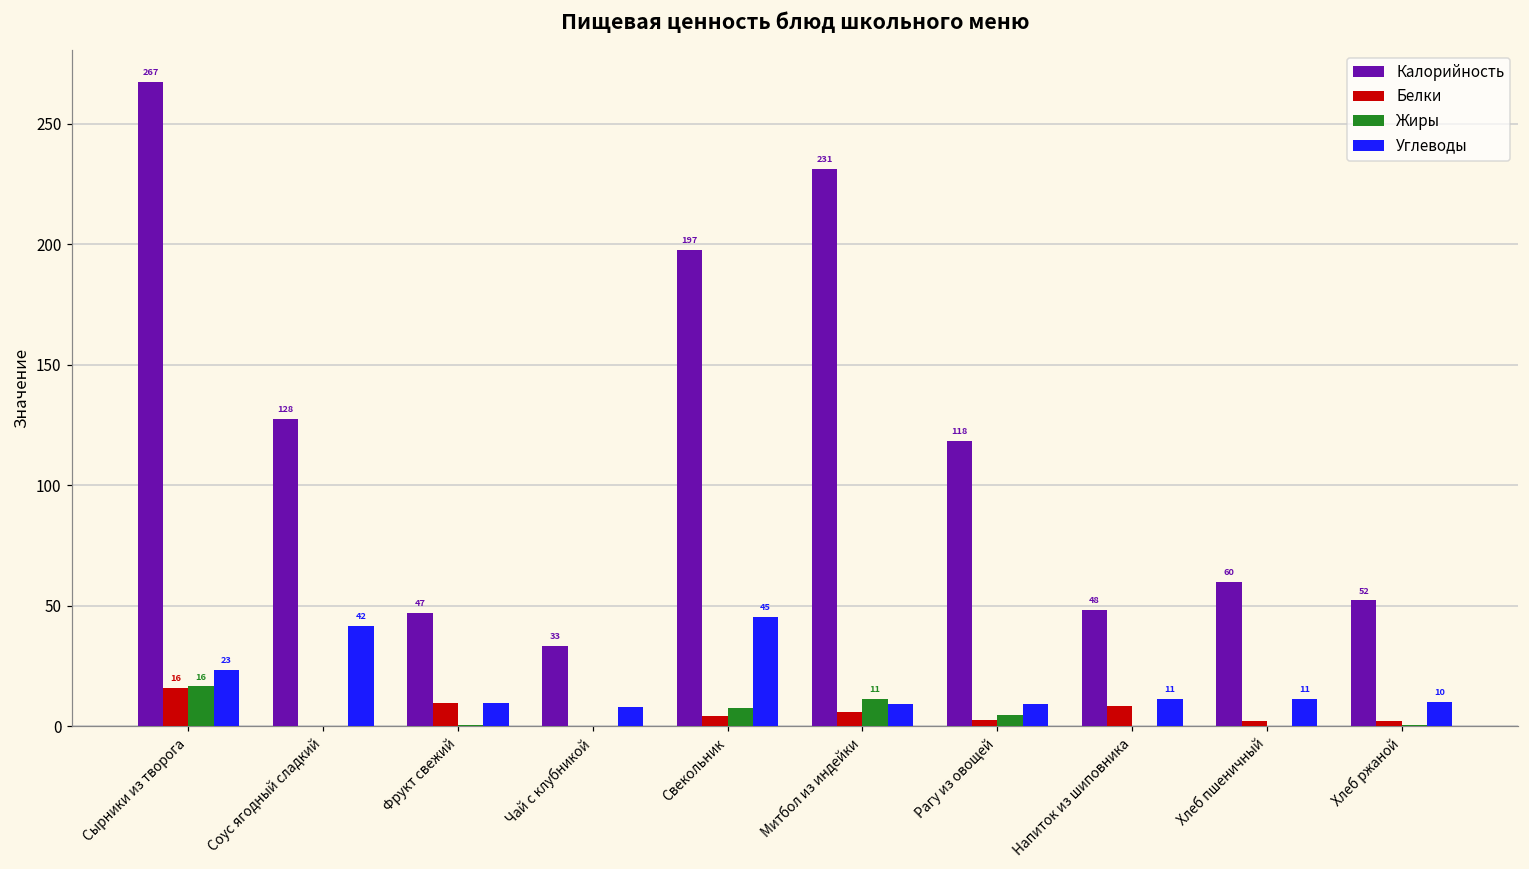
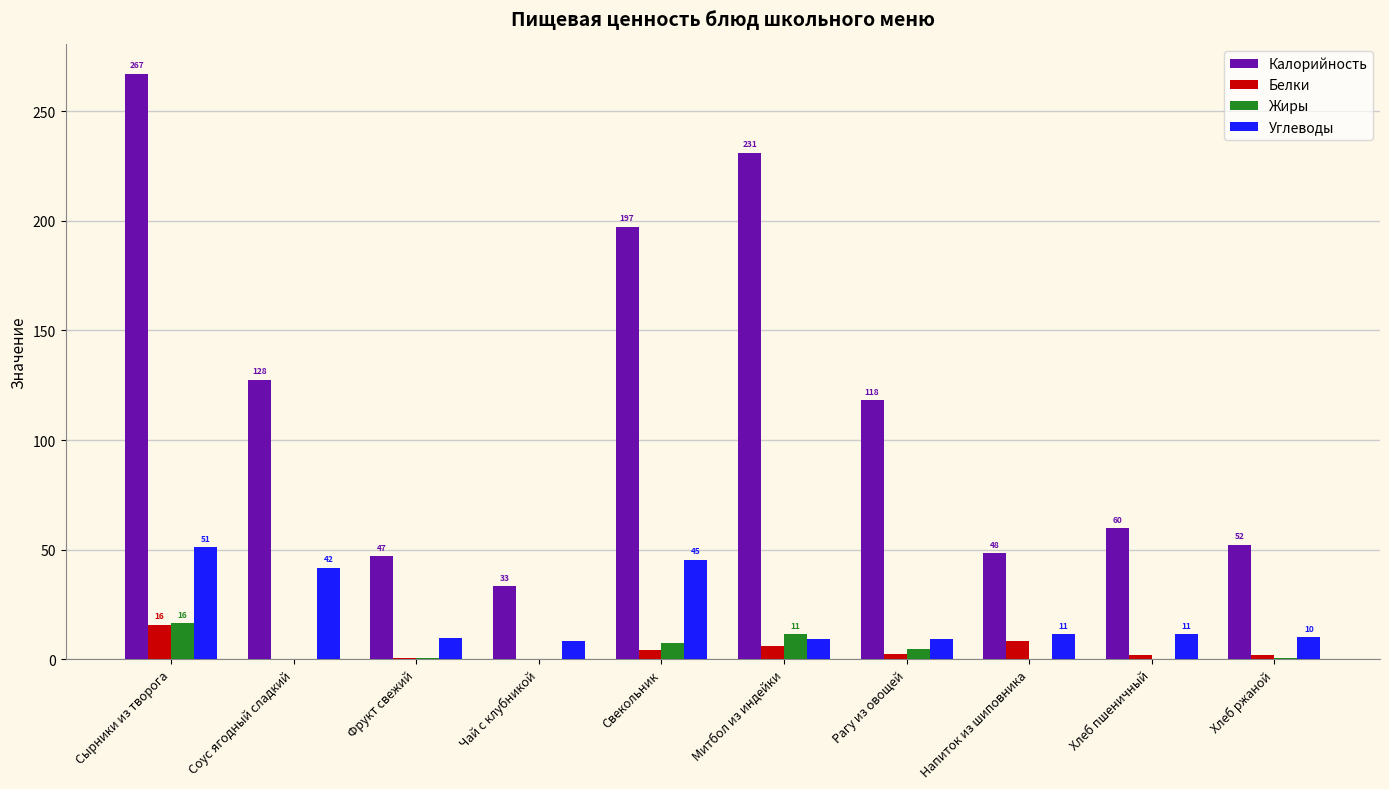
Углеводы, Сырники из творога: 23 -> 51
Белки, Фрукт свежий: 10 -> 0
